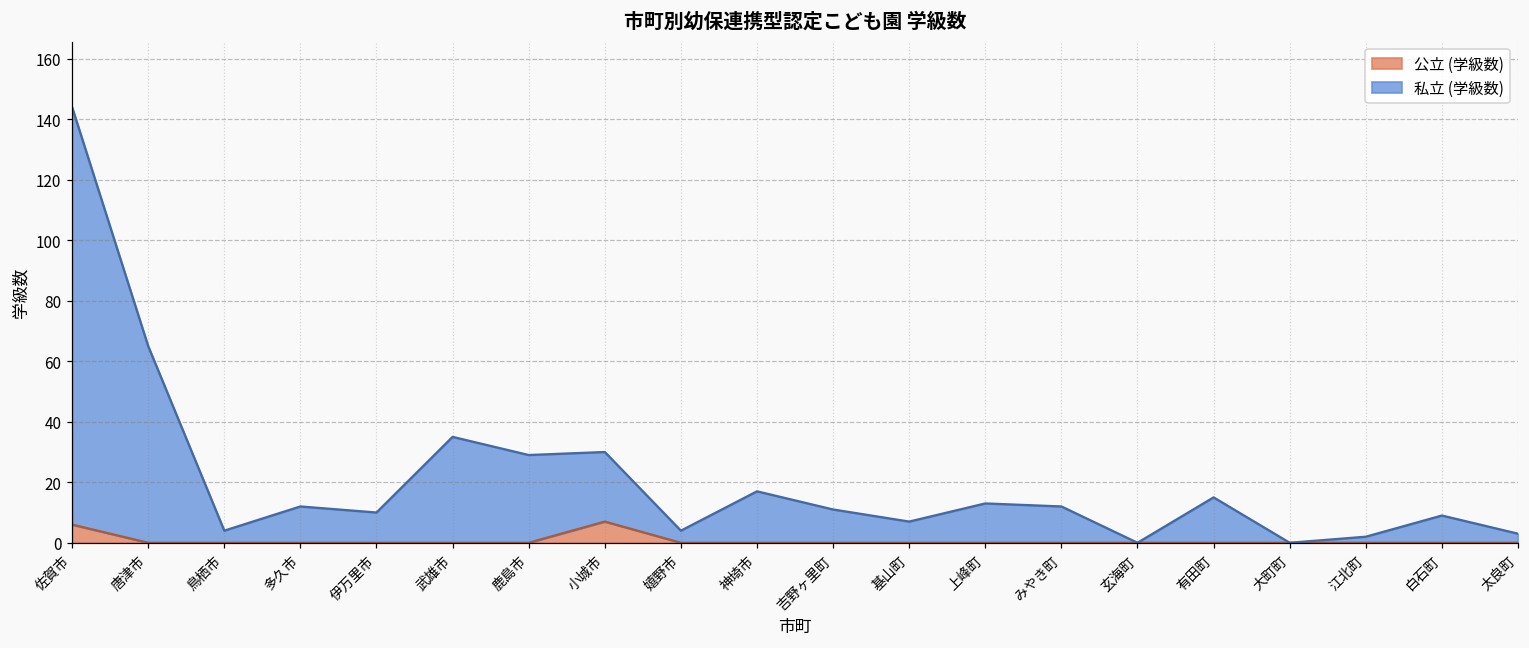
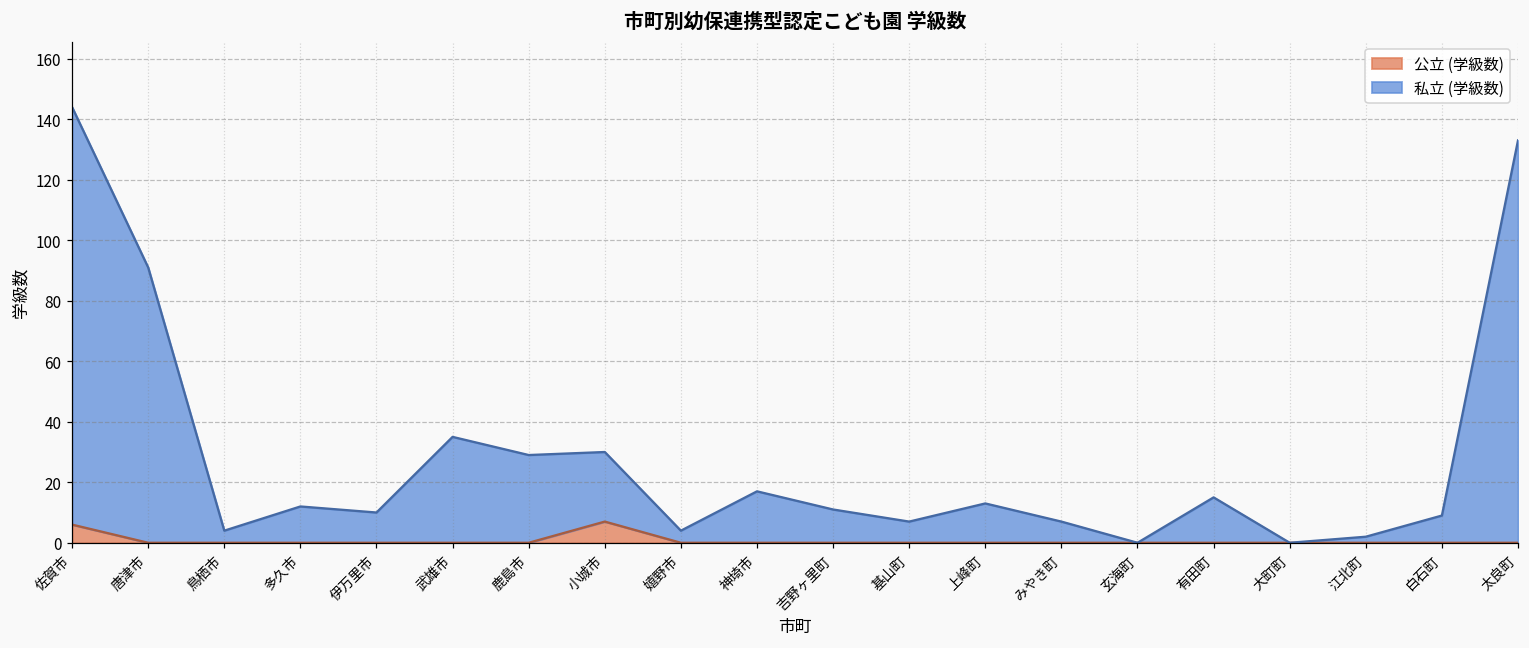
私立 (学級数), 唐津市: 65 -> 91
私立 (学級数), みやき町: 12 -> 7
私立 (学級数), 太良町: 3 -> 133
